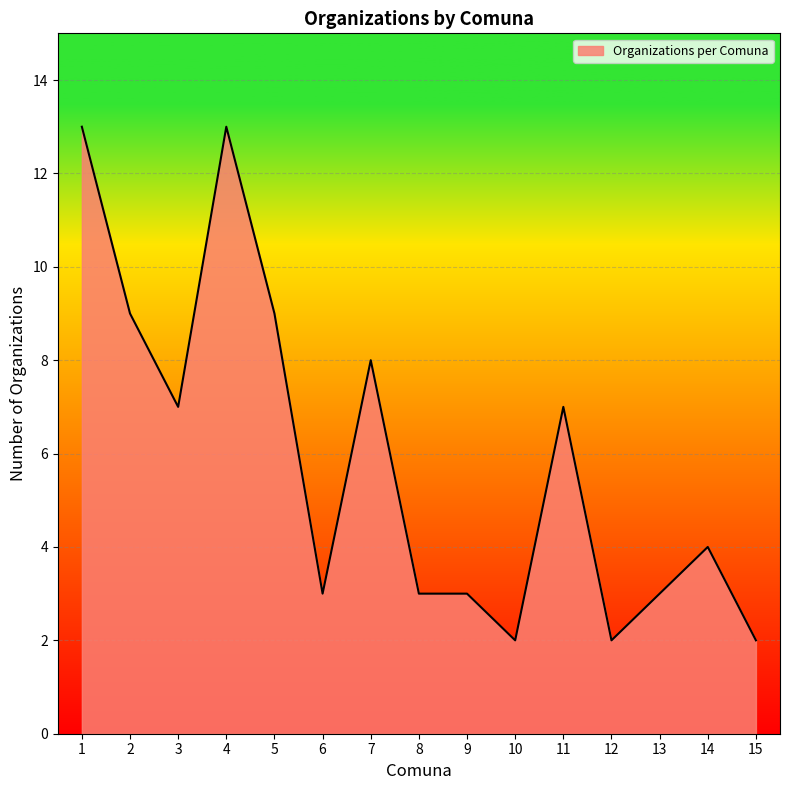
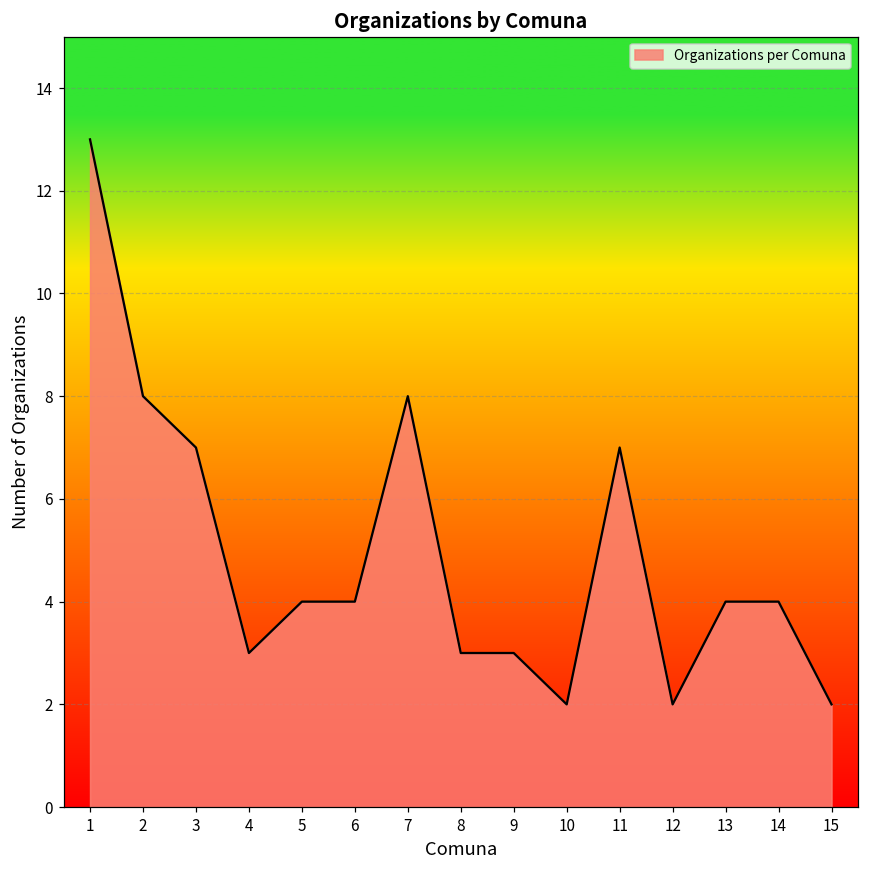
2: 9 -> 8
4: 13 -> 3
5: 9 -> 4
6: 3 -> 4
13: 3 -> 4
